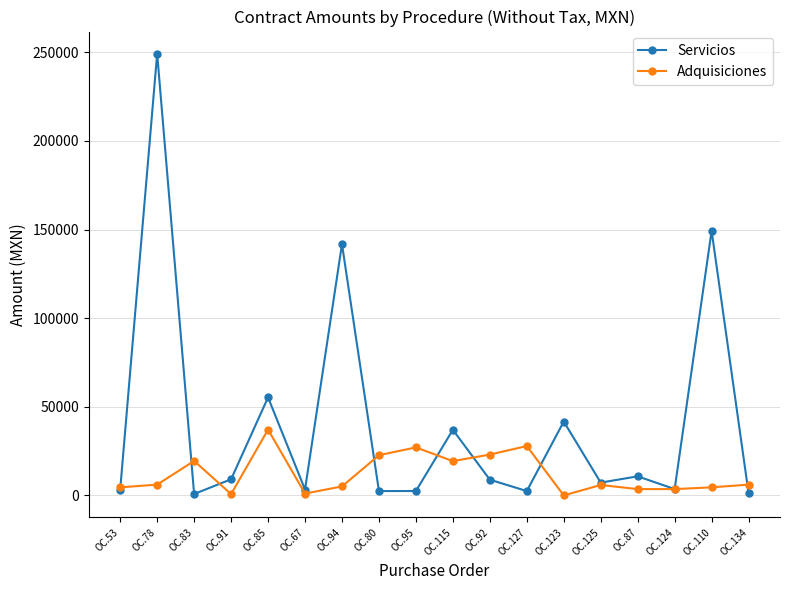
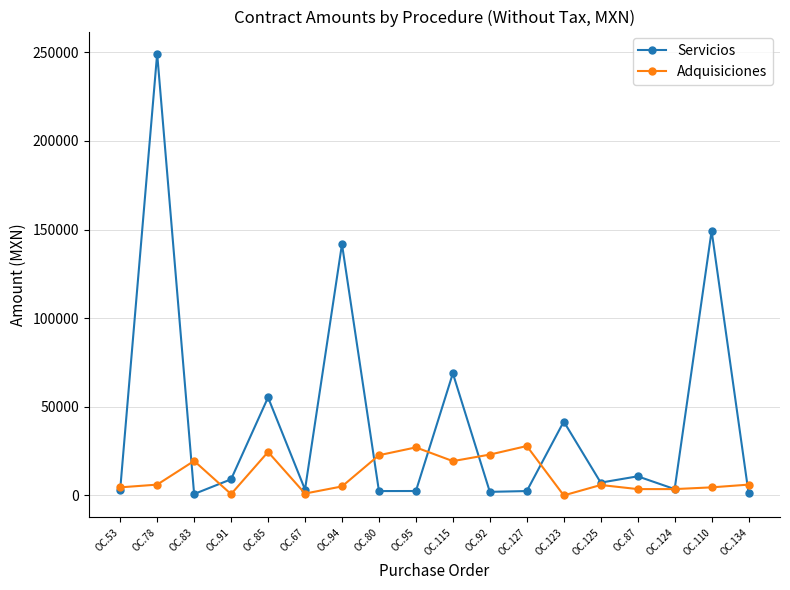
Adquisiciones, OC.85: 37000 -> 25000
Servicios, OC.115: 37000 -> 69000
Servicios, OC.92: 9000 -> 2000
